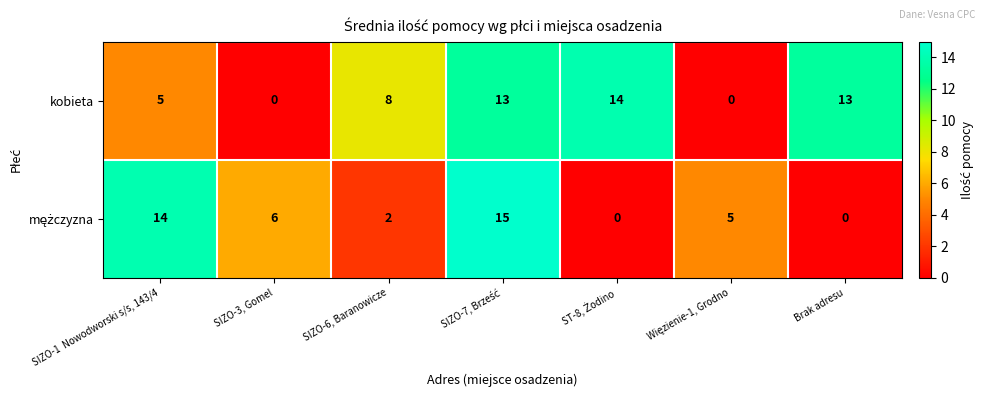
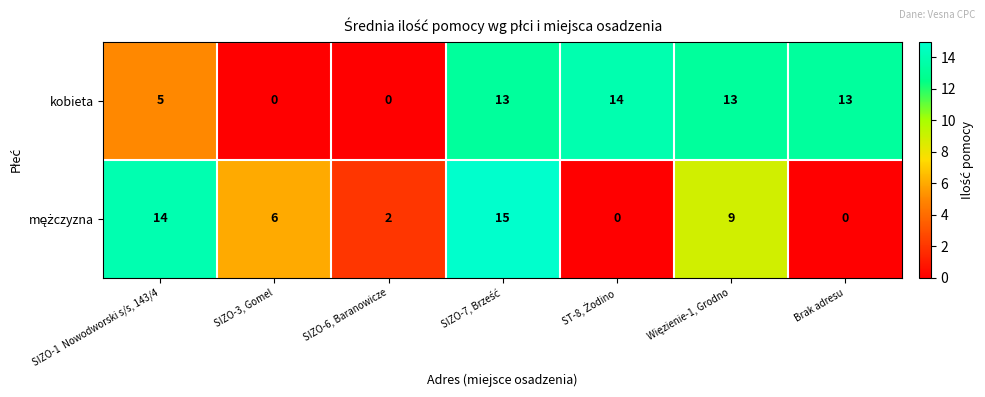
kobieta, SIZO-6, Baranowicze: 8 -> 0
kobieta, Więzienie-1, Grodno: 0 -> 13
mężczyzna, Więzienie-1, Grodno: 5 -> 9
